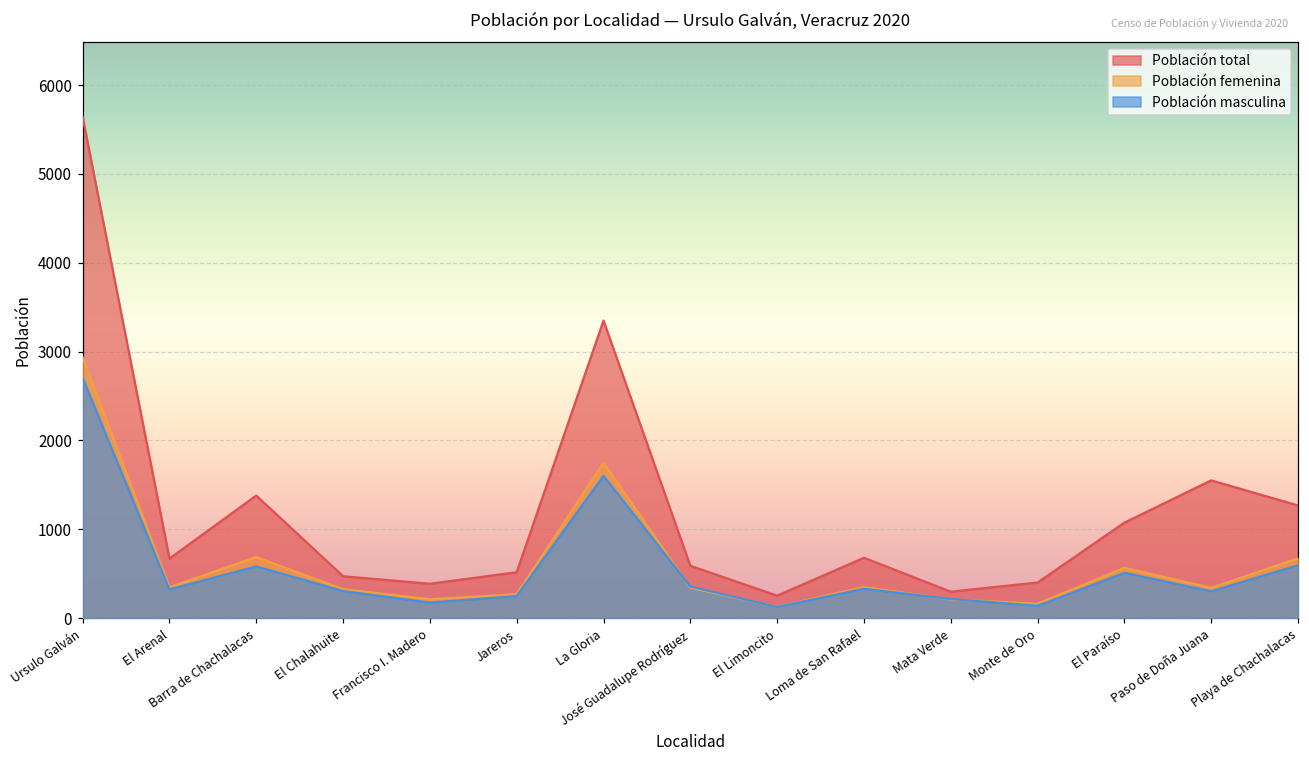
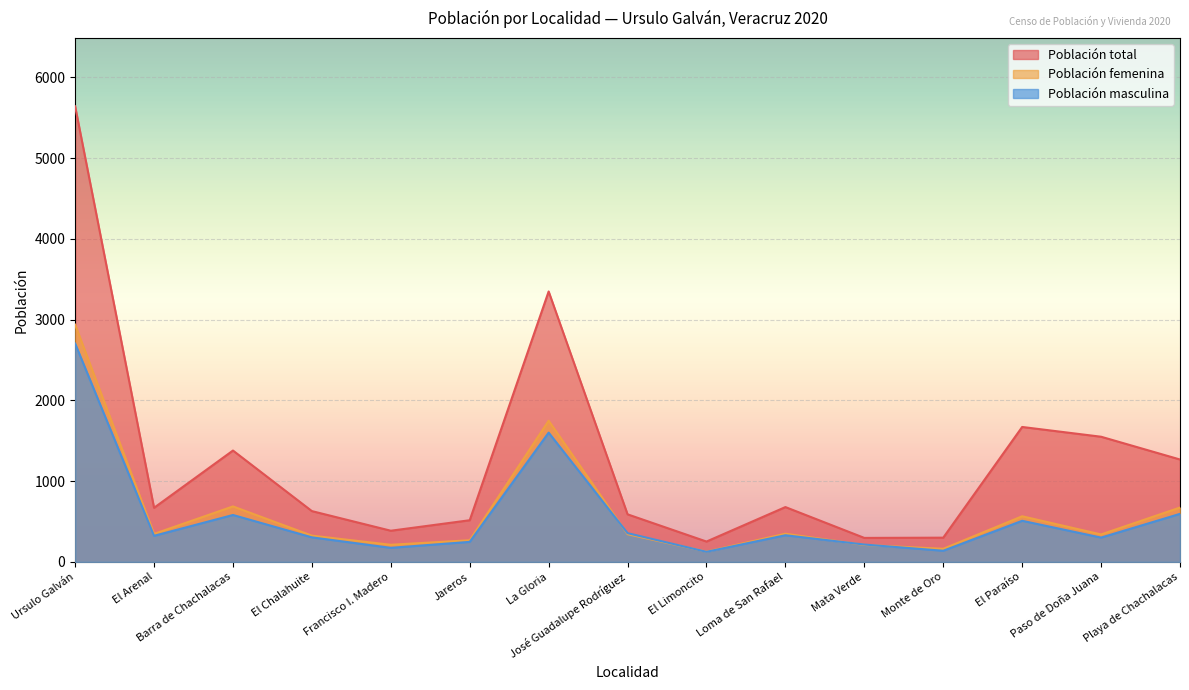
Población total, El Chalahuite: 500 -> 600
Población total, Monte de Oro: 400 -> 300
Población total, El Paraíso: 1100 -> 1700
